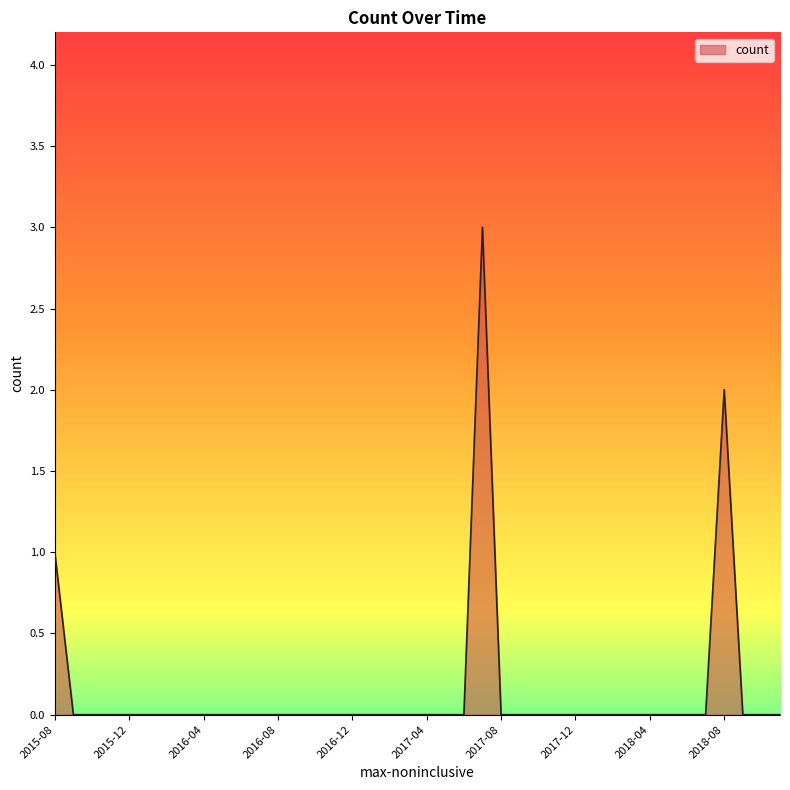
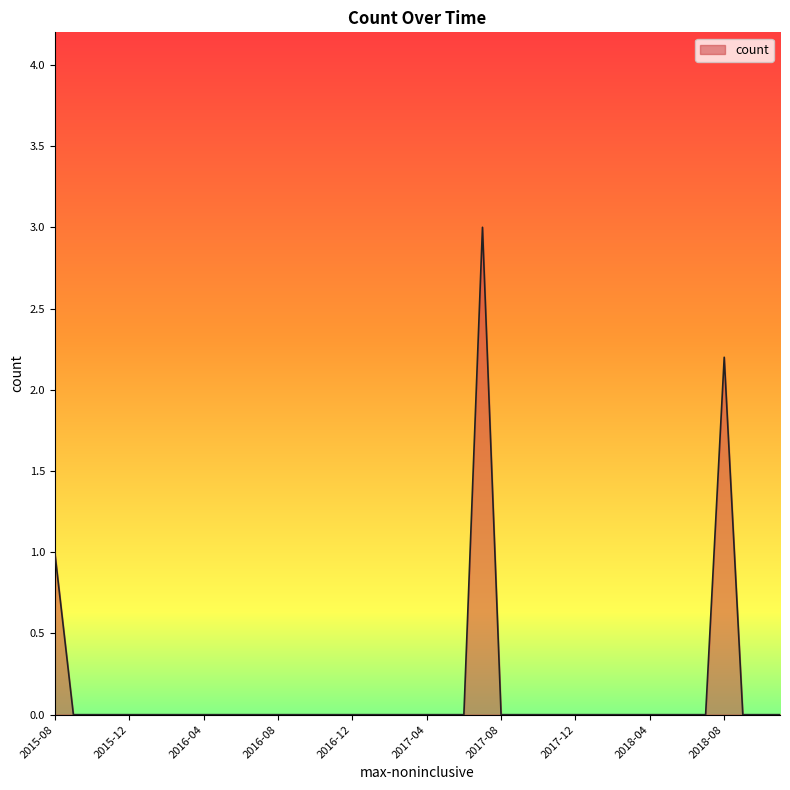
2018-08: 2.0 -> 2.2
